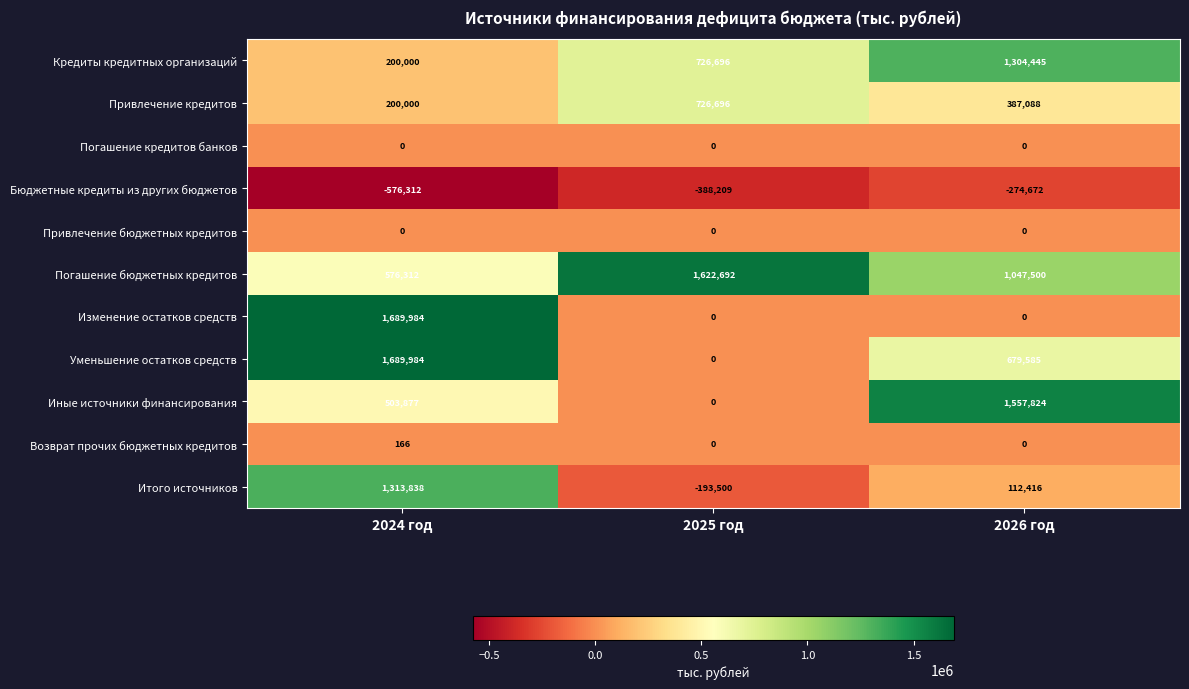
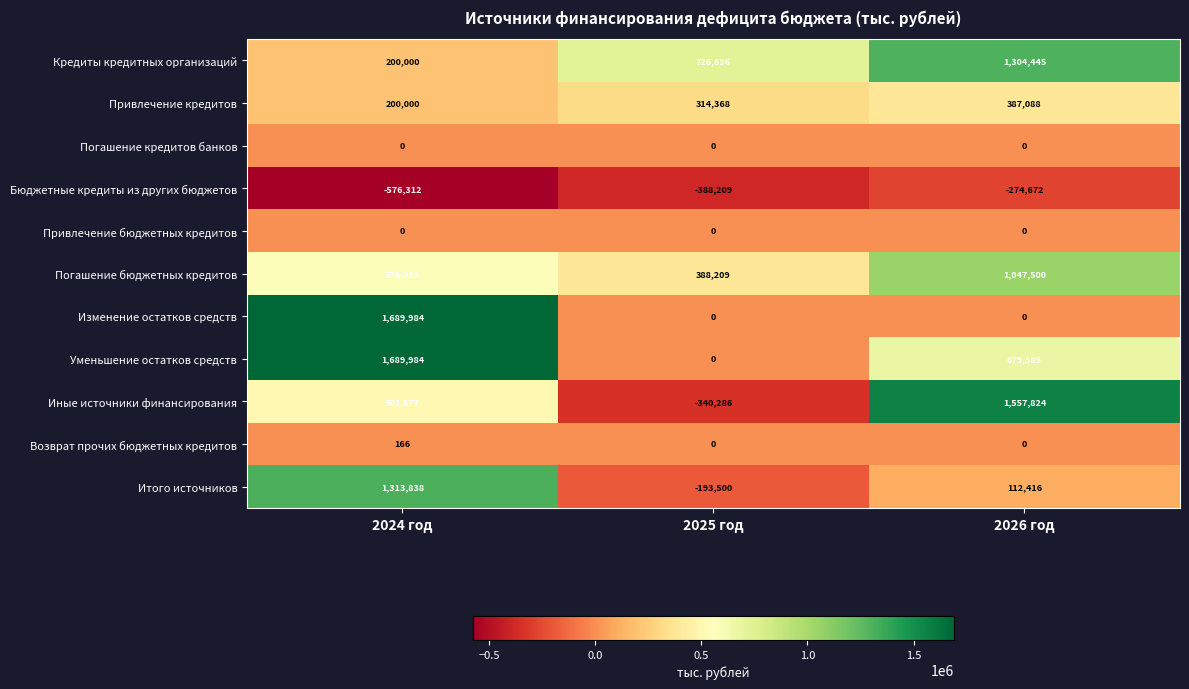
Привлечение кредитов, 2025 год: 726,696 -> 314,368
Погашение бюджетных кредитов, 2025 год: 1,622,692 -> 388,209
Иные источники финансирования, 2025 год: 0 -> -340,286
